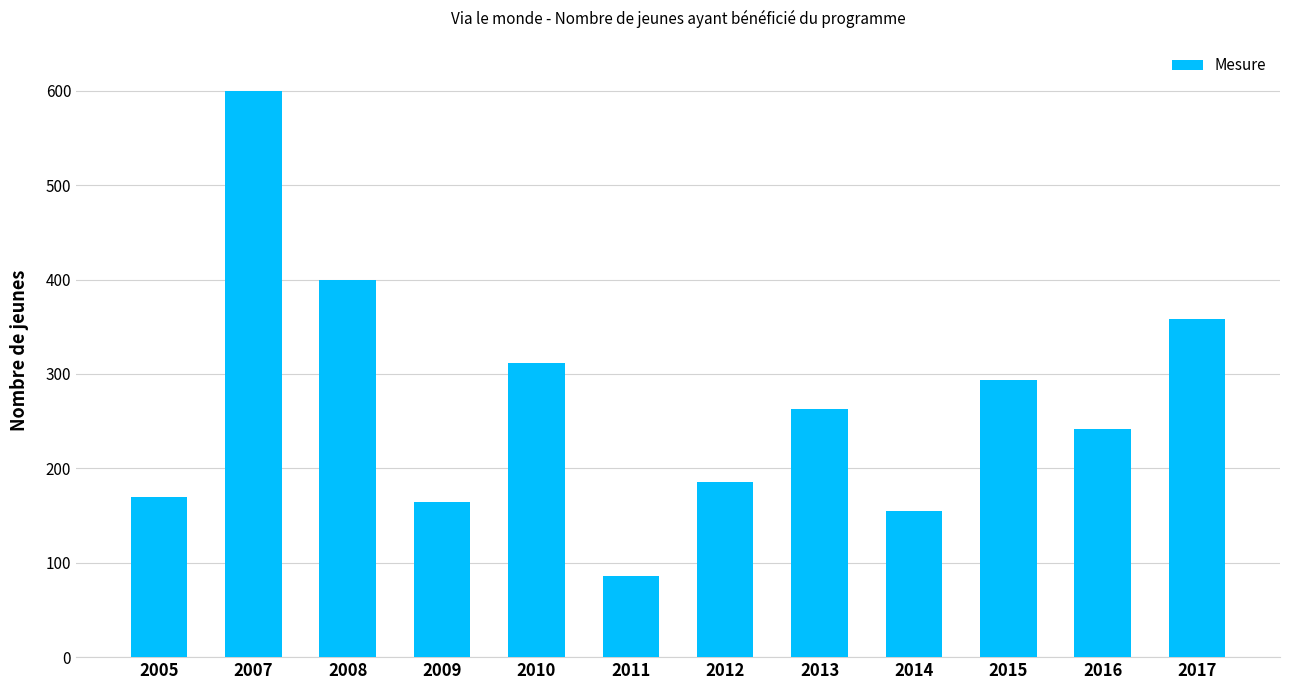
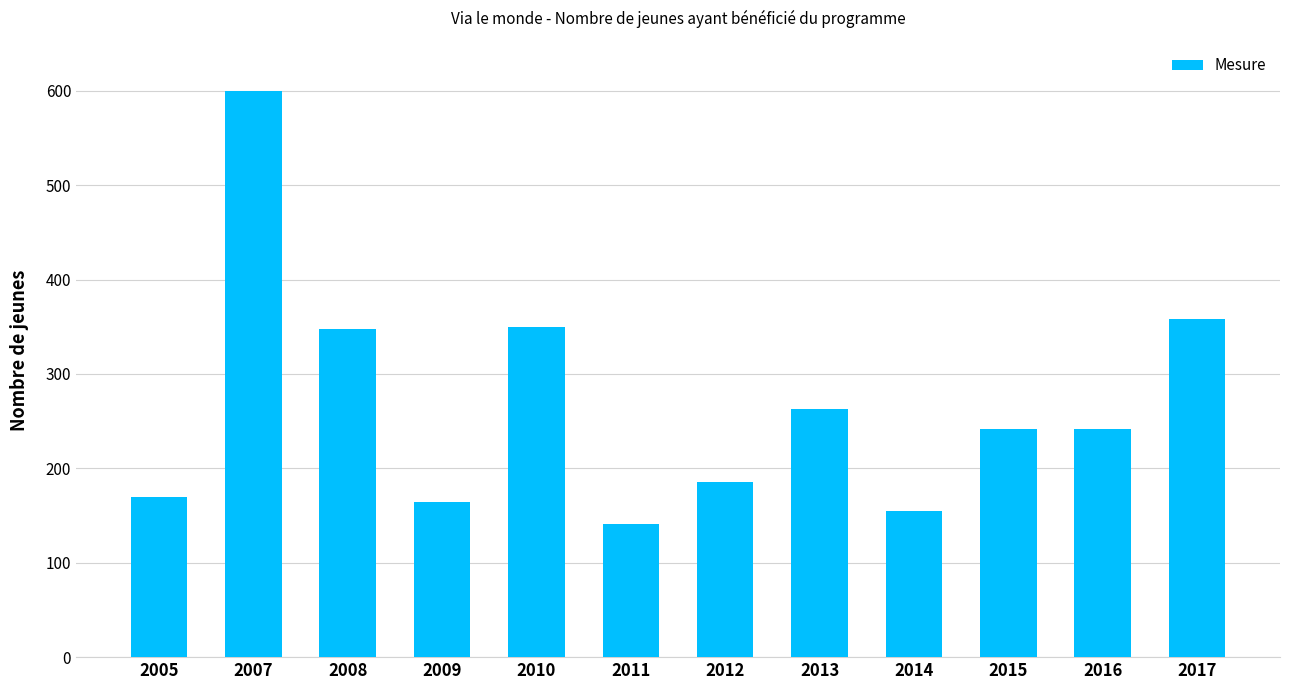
2008: 400 -> 350
2010: 310 -> 350
2011: 90 -> 140
2015: 290 -> 240
